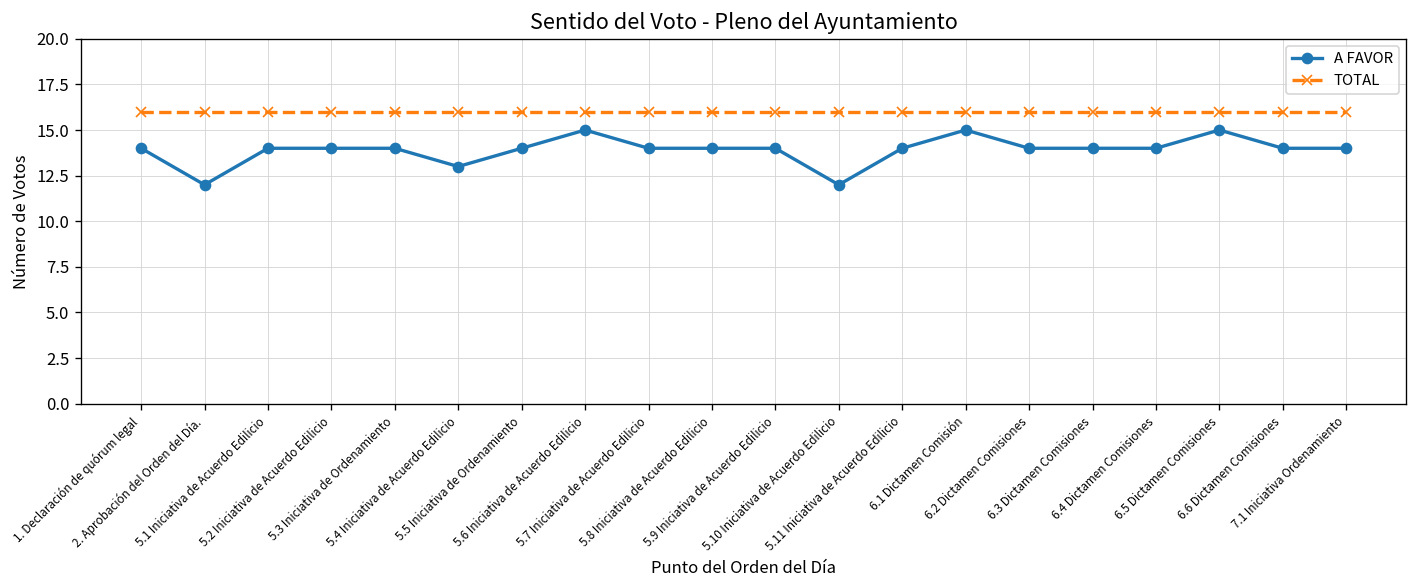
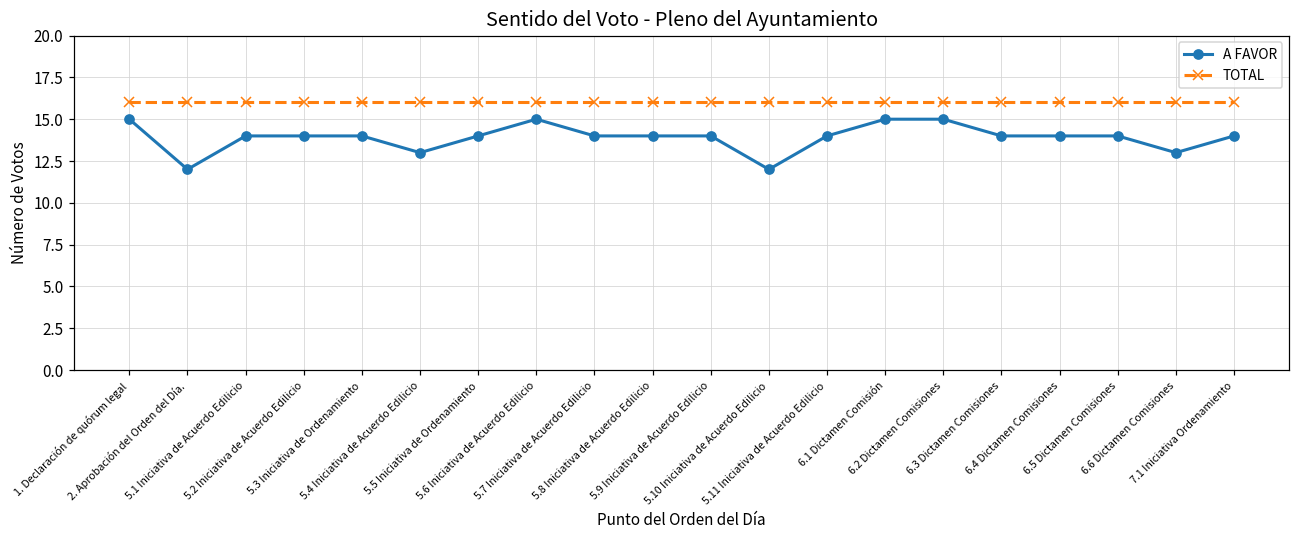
A FAVOR, 1. Declaración de quórum legal: 14 -> 15
A FAVOR, 6.2 Dictamen Comisiones: 14 -> 15
A FAVOR, 6.5 Dictamen Comisiones: 15 -> 14
A FAVOR, 6.6 Dictamen Comisiones: 14 -> 13
